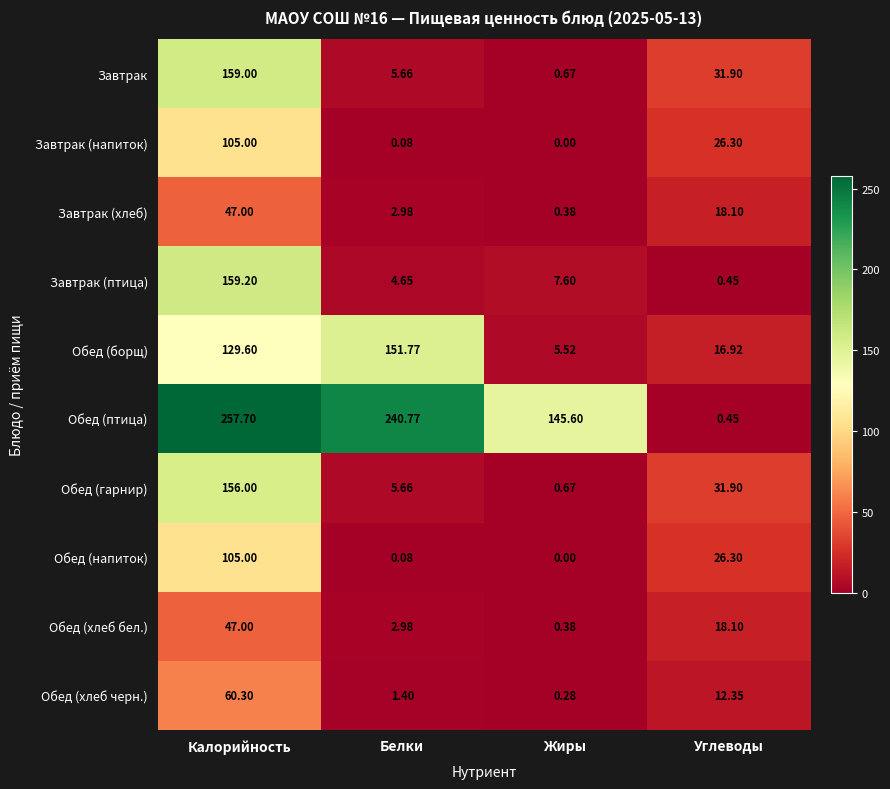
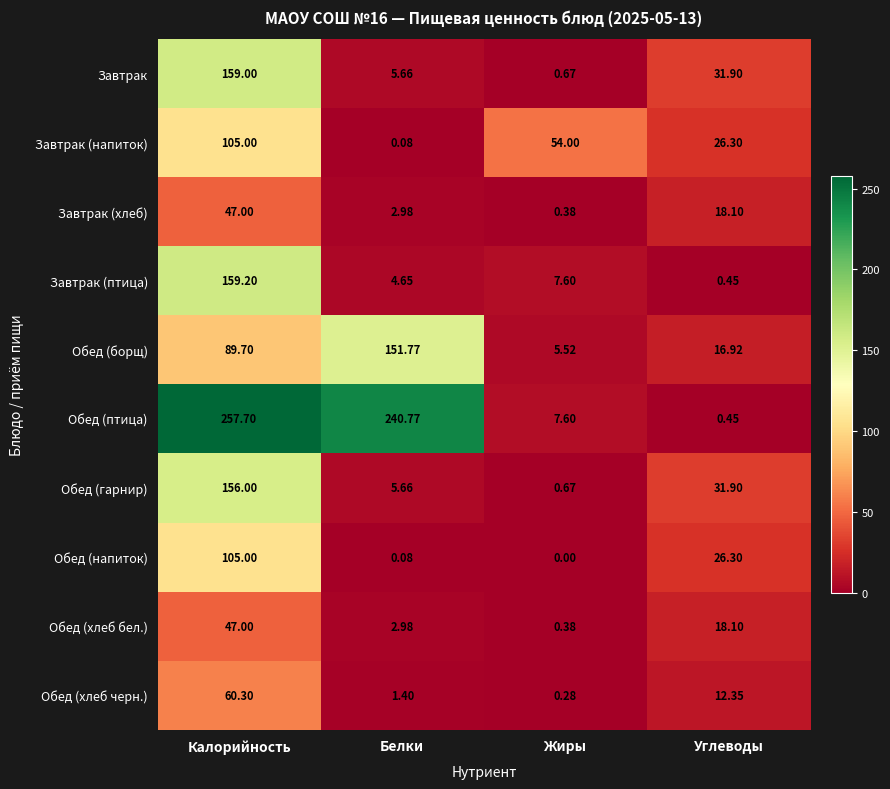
Завтрак (напиток), Жиры: 0.00 -> 54.00
Обед (борщ), Калорийность: 129.60 -> 89.70
Обед (птица), Жиры: 145.60 -> 7.60
